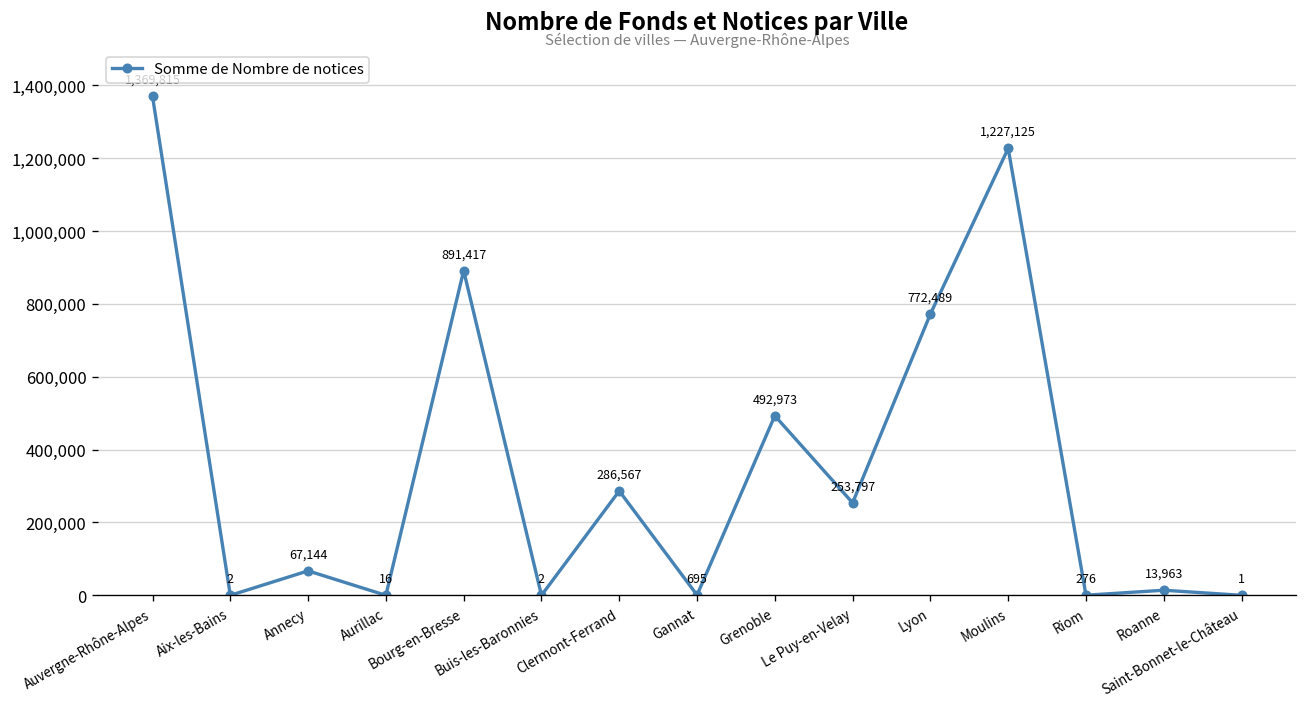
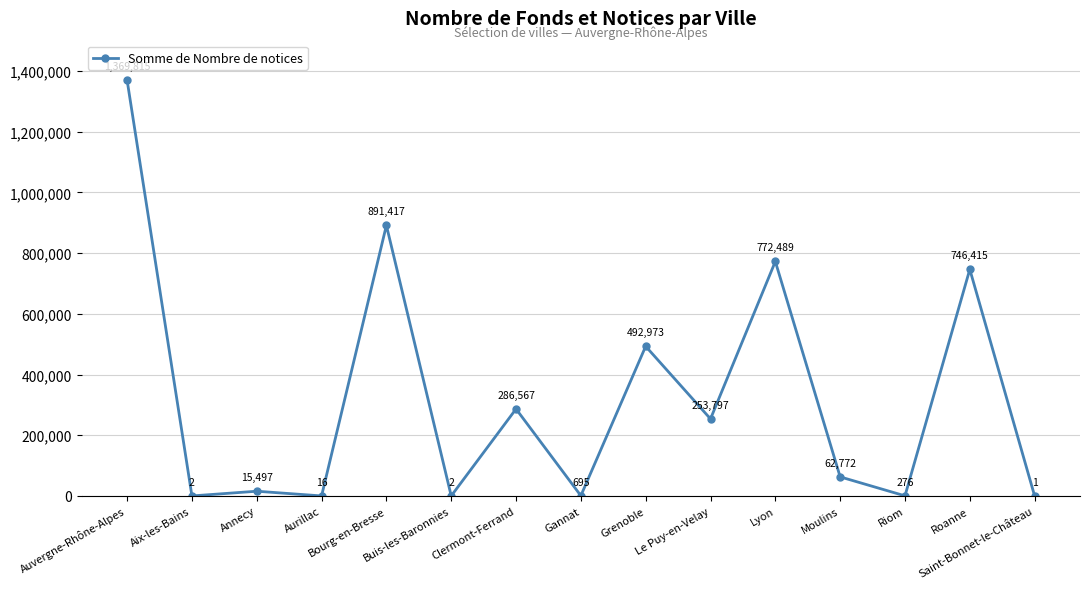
Annecy: 67,144 -> 15,497
Moulins: 1,227,125 -> 62,772
Roanne: 13,963 -> 746,415
